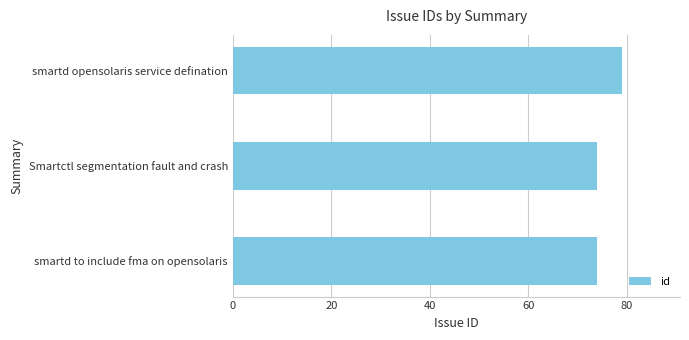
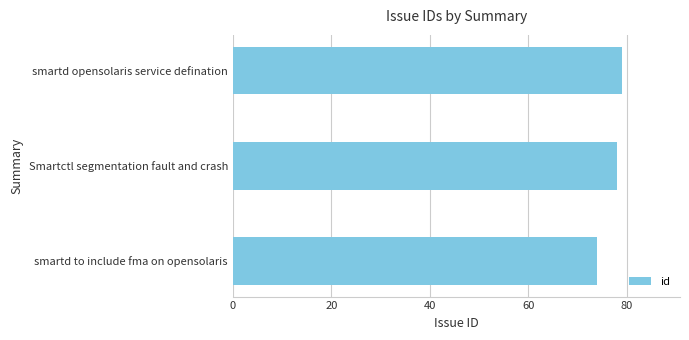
Smartctl segmentation fault and crash: 74 -> 78
